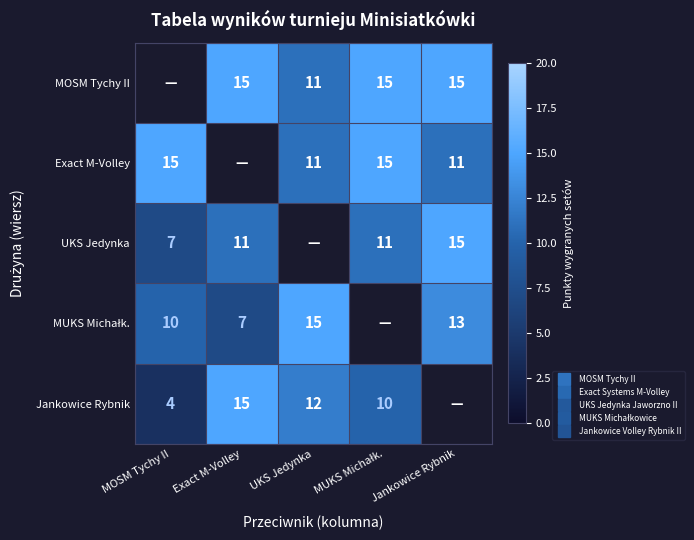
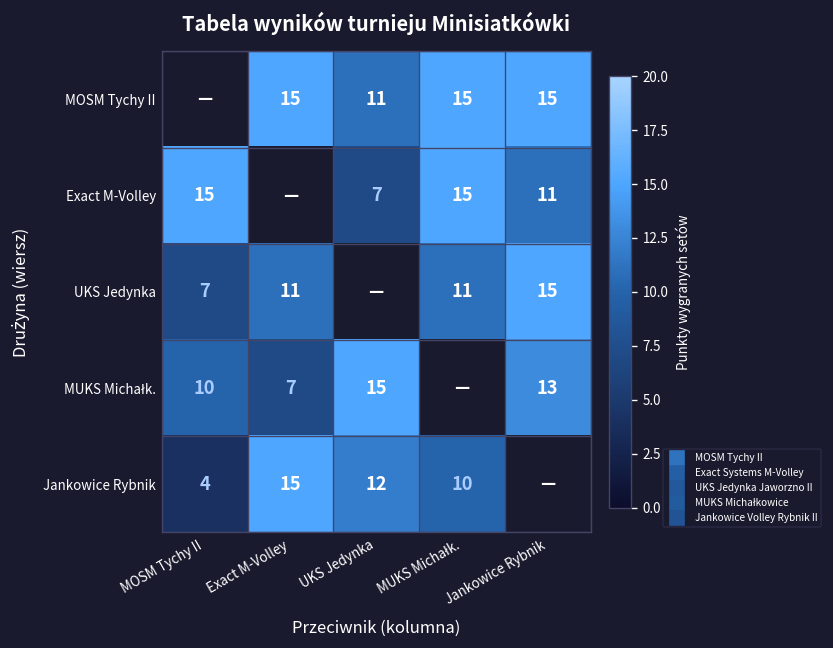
Exact M-Volley, UKS Jedynka: 11 -> 7
